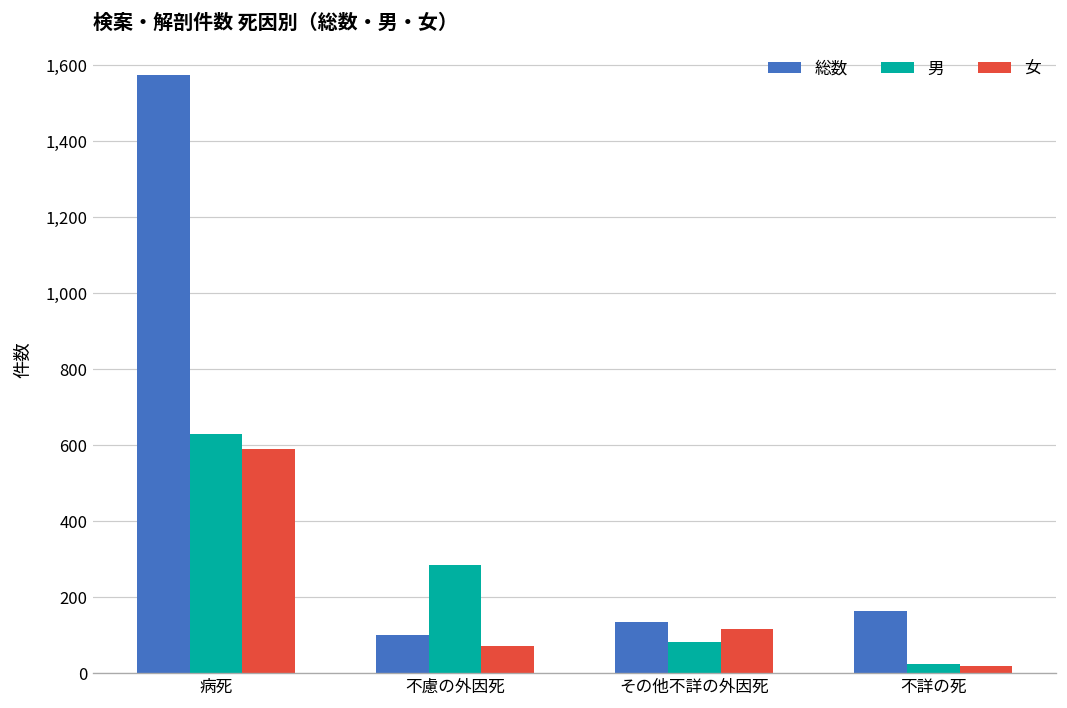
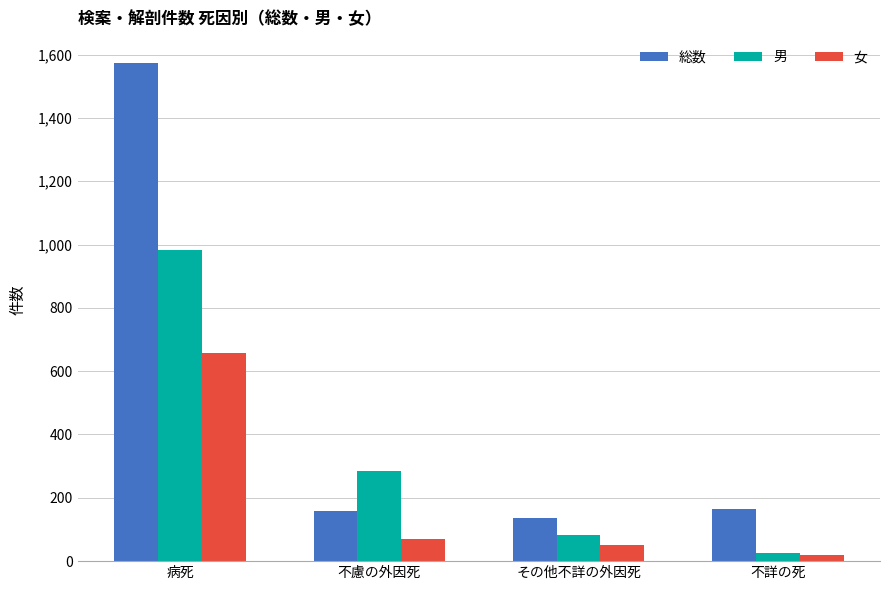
男, 病死: 630 -> 980
女, 病死: 590 -> 660
総数, 不慮の外因死: 100 -> 160
女, その他不詳の外因死: 120 -> 50
